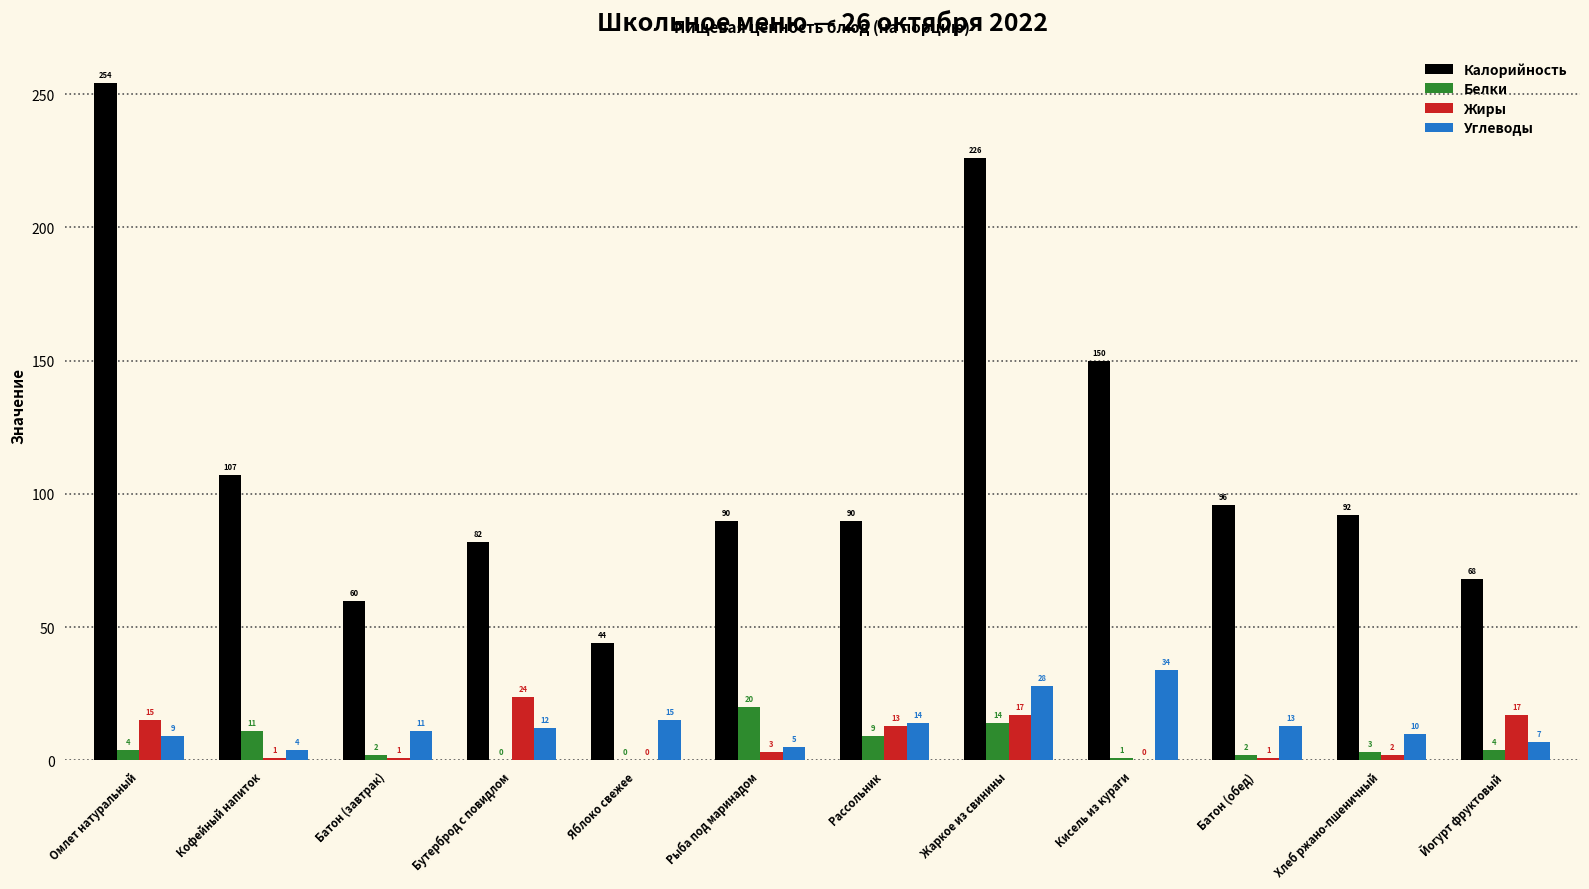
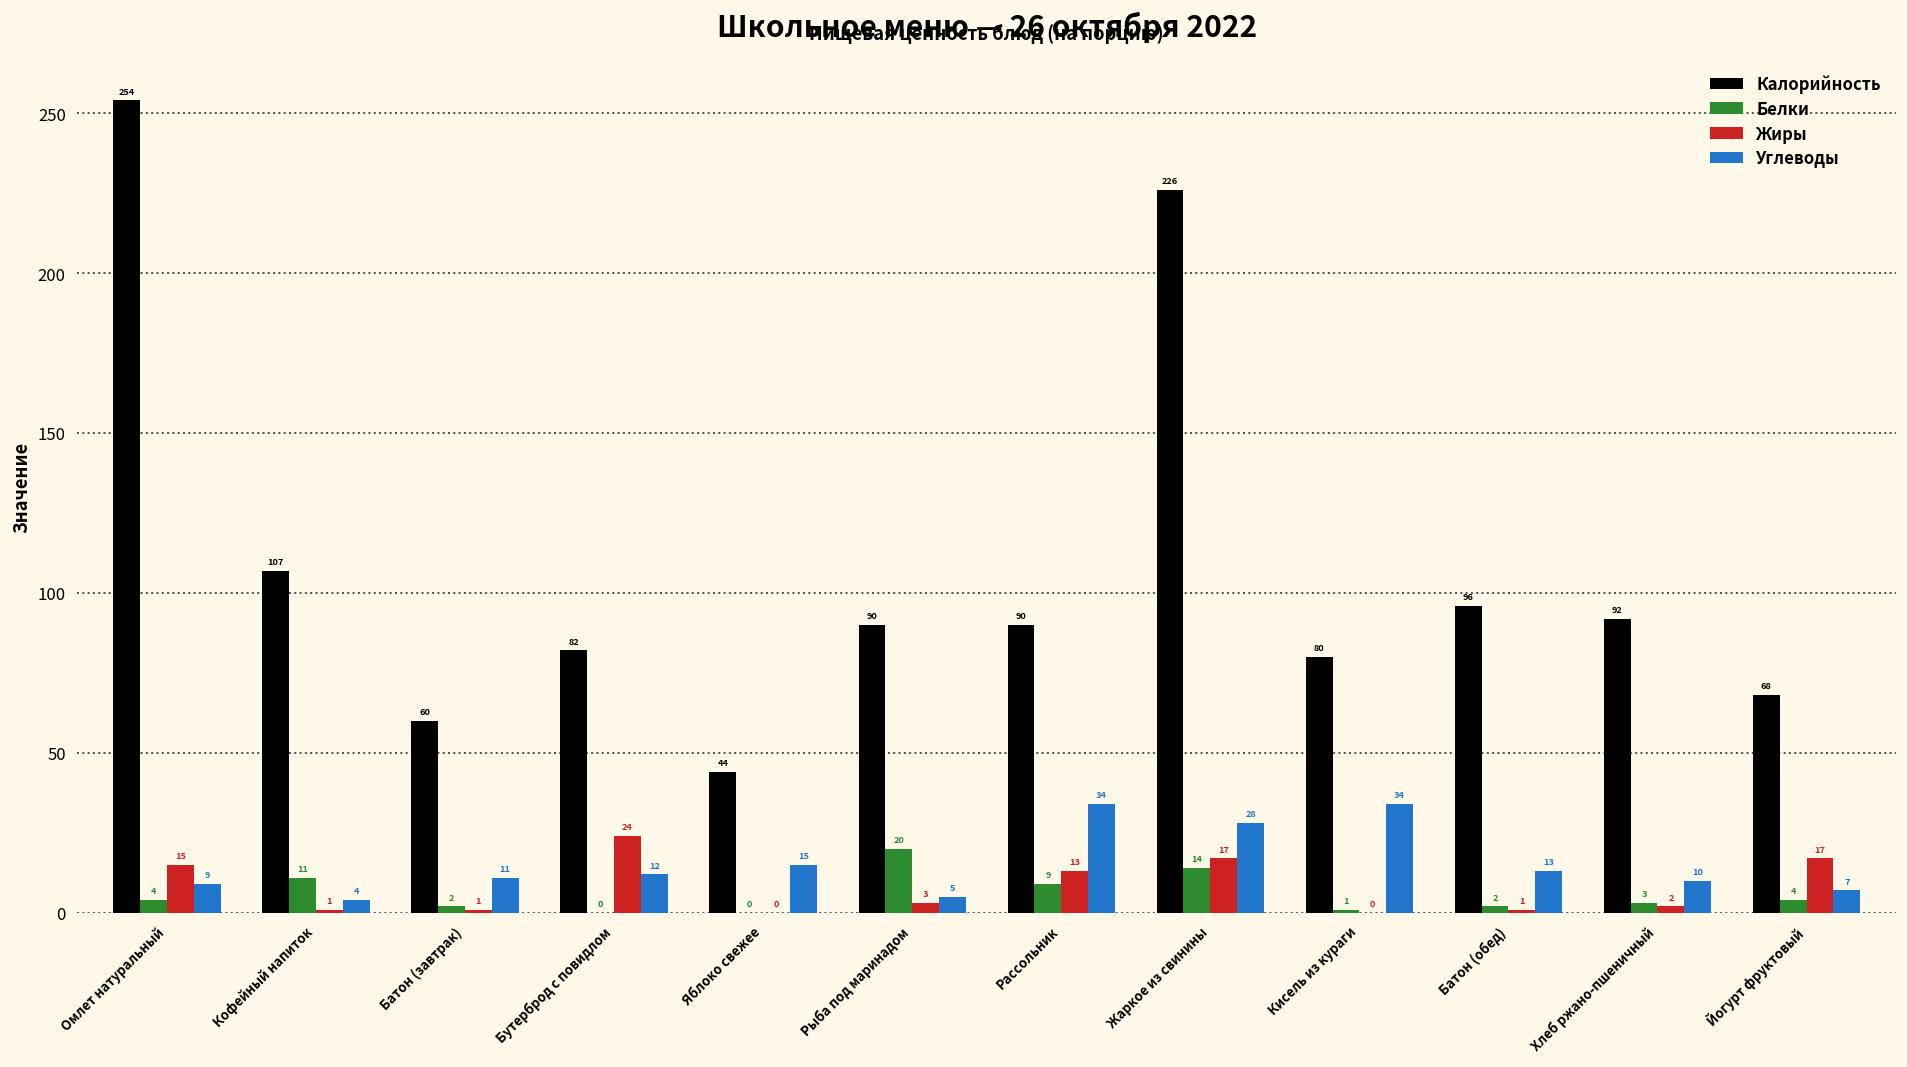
Углеводы, Рассольник: 14 -> 34
Калорийность, Кисель из кураги: 150 -> 80
